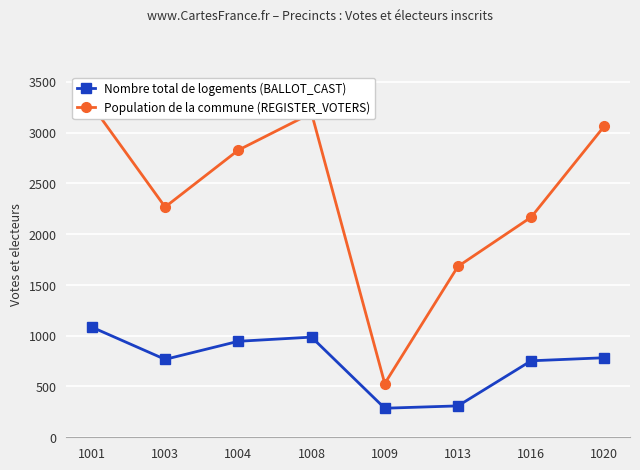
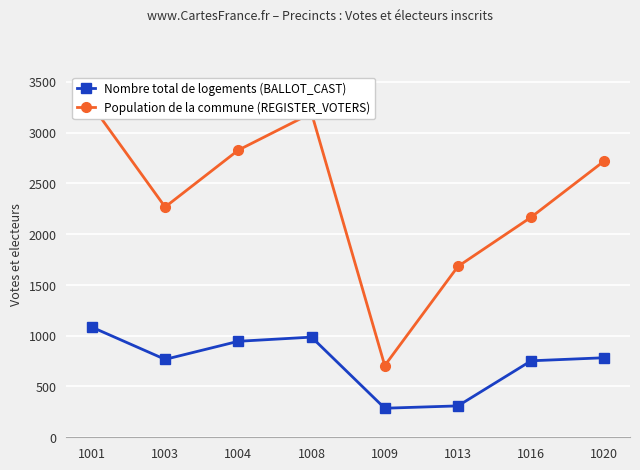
Population de la commune (REGISTER_VOTERS), 1009: 530 -> 710
Population de la commune (REGISTER_VOTERS), 1020: 3060 -> 2720
